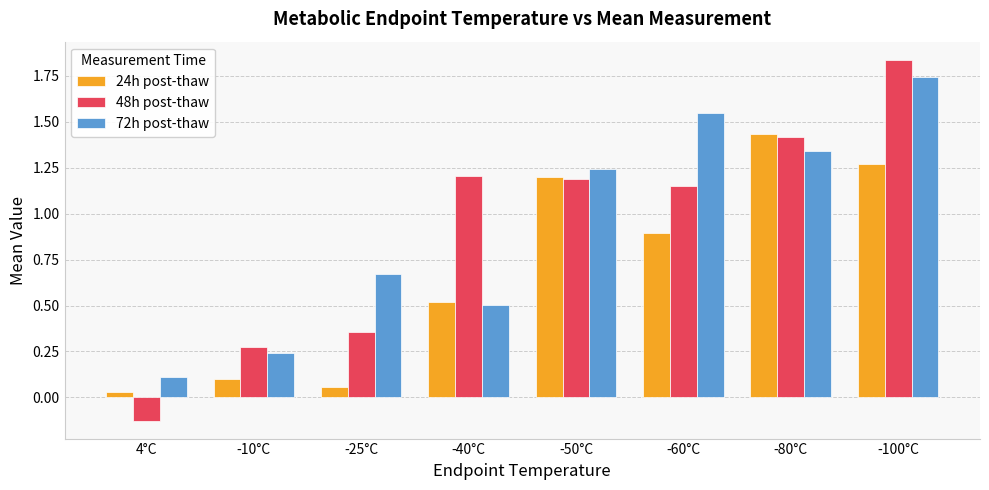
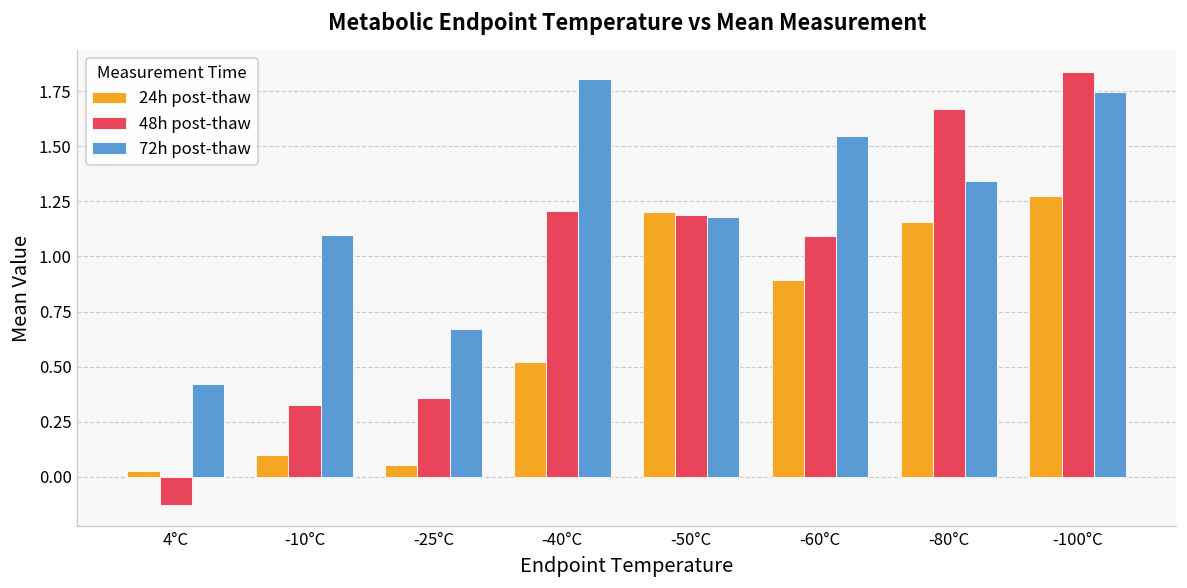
72h post-thaw, 4°C: 0.11 -> 0.42
48h post-thaw, -10°C: 0.27 -> 0.32
72h post-thaw, -10°C: 0.24 -> 1.10
72h post-thaw, -40°C: 0.50 -> 1.81
72h post-thaw, -50°C: 1.24 -> 1.18
48h post-thaw, -60°C: 1.15 -> 1.09
24h post-thaw, -80°C: 1.44 -> 1.16
48h post-thaw, -80°C: 1.42 -> 1.67
